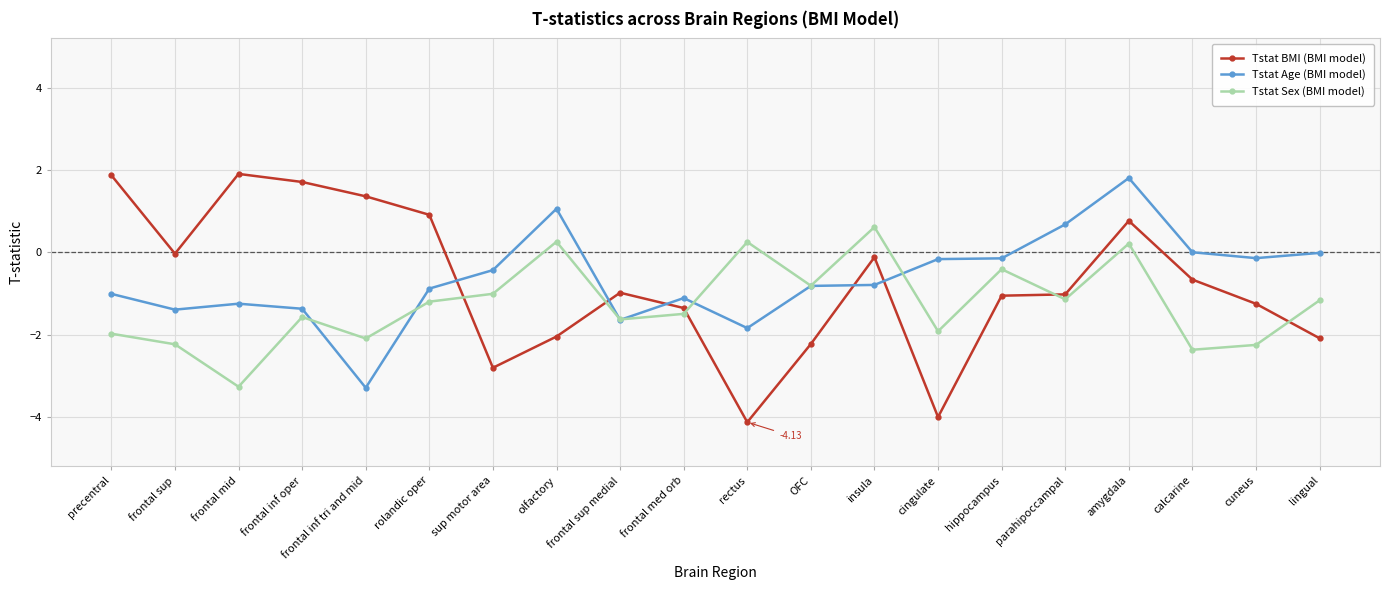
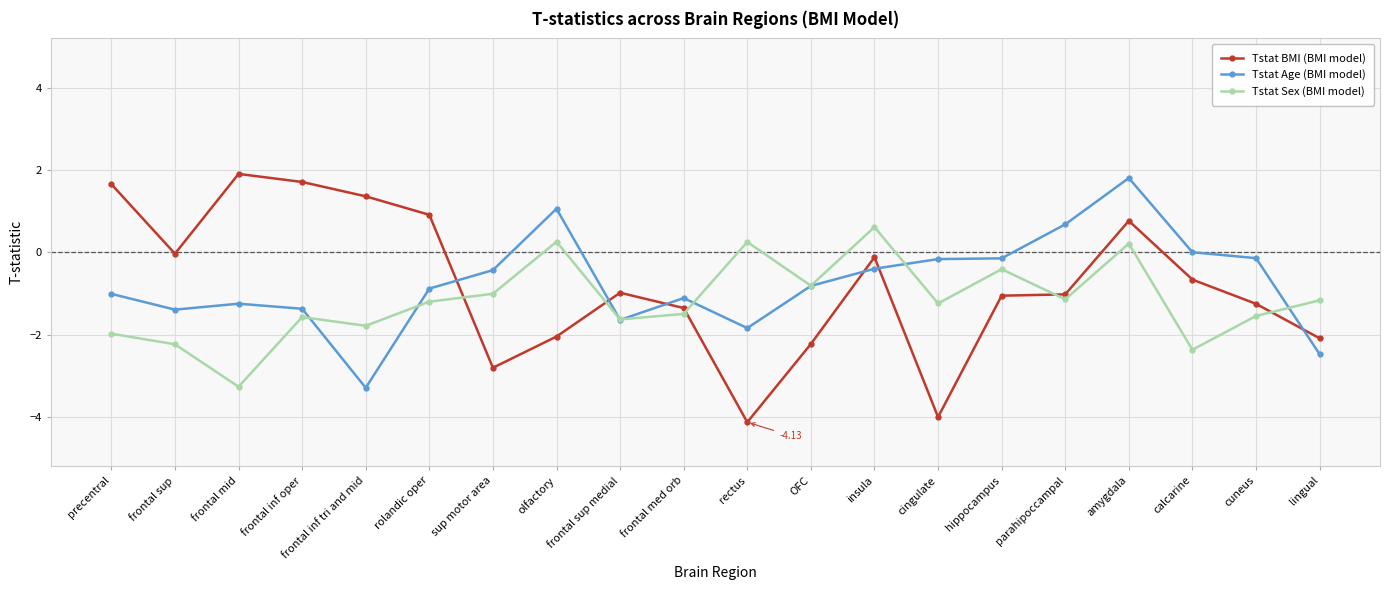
Tstat BMI (BMI model), precentral: 1.9 -> 1.7
Tstat Sex (BMI model), frontal inf tri and mid: -2.1 -> -1.8
Tstat Age (BMI model), insula: -0.8 -> -0.4
Tstat Sex (BMI model), cingulate: -1.9 -> -1.2
Tstat Sex (BMI model), cuneus: -2.3 -> -1.5
Tstat Age (BMI model), lingual: 0.0 -> -2.5
